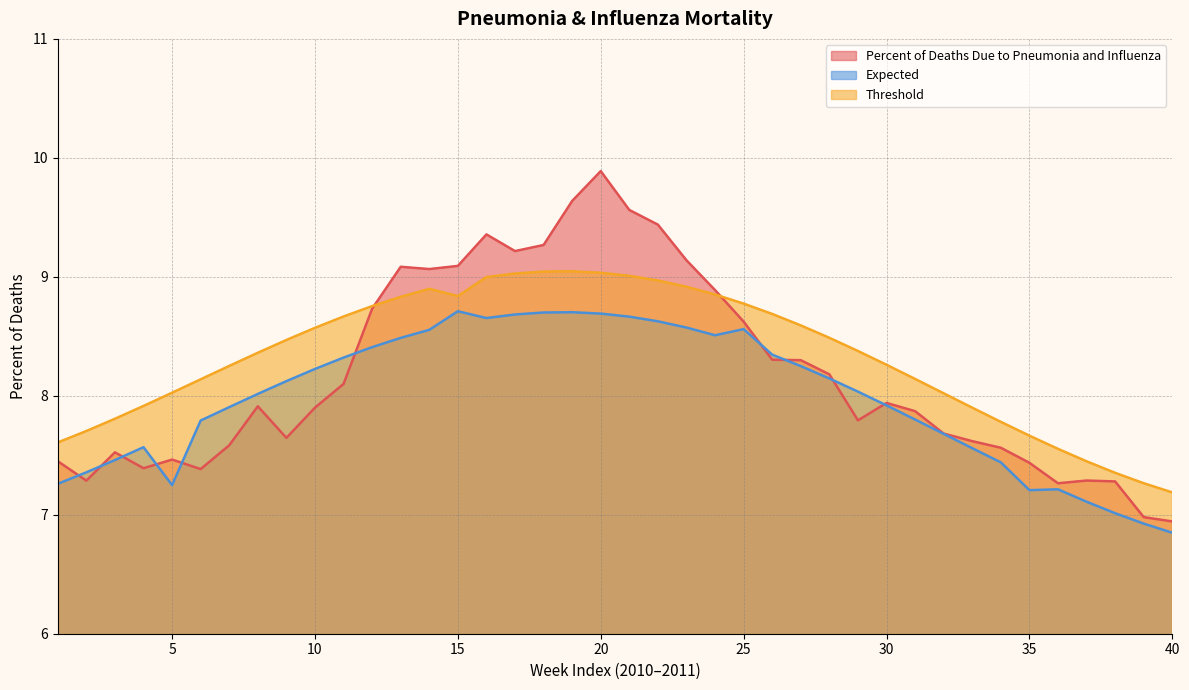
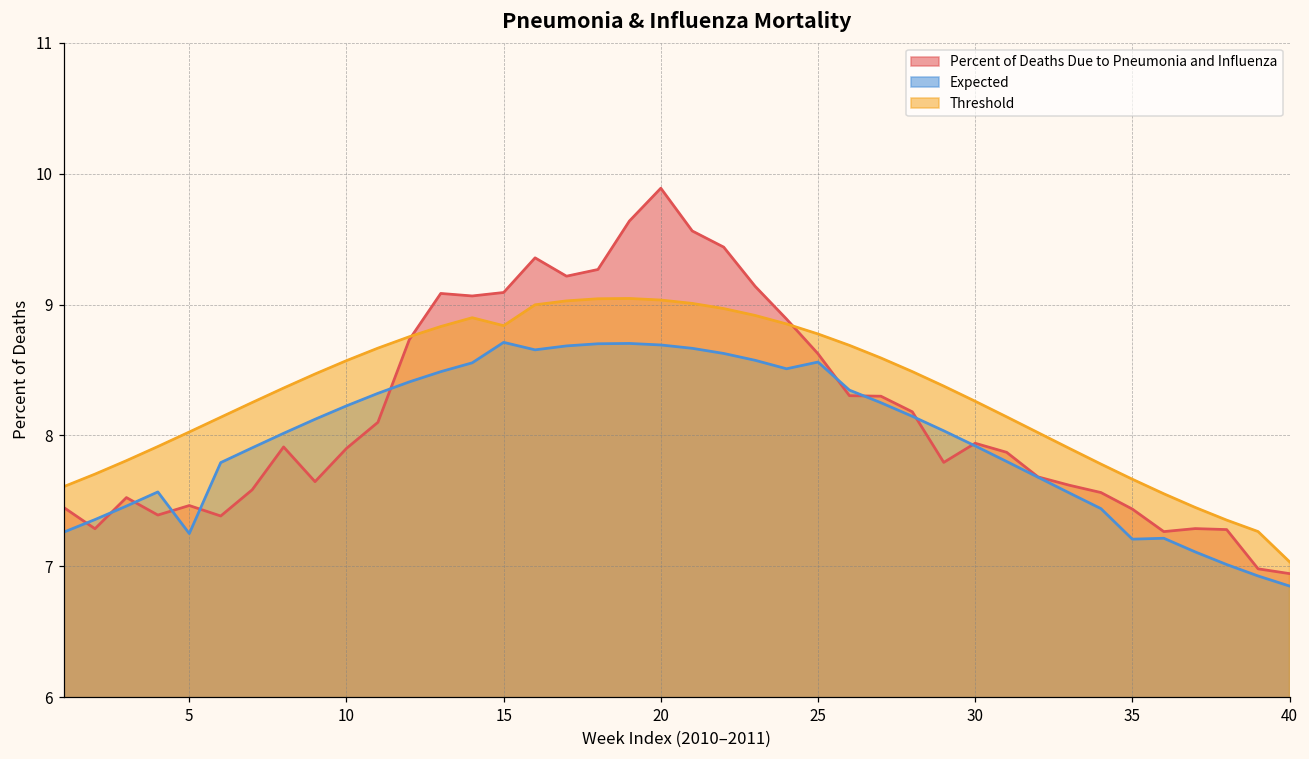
Threshold, 40: 7.19 -> 7.03
